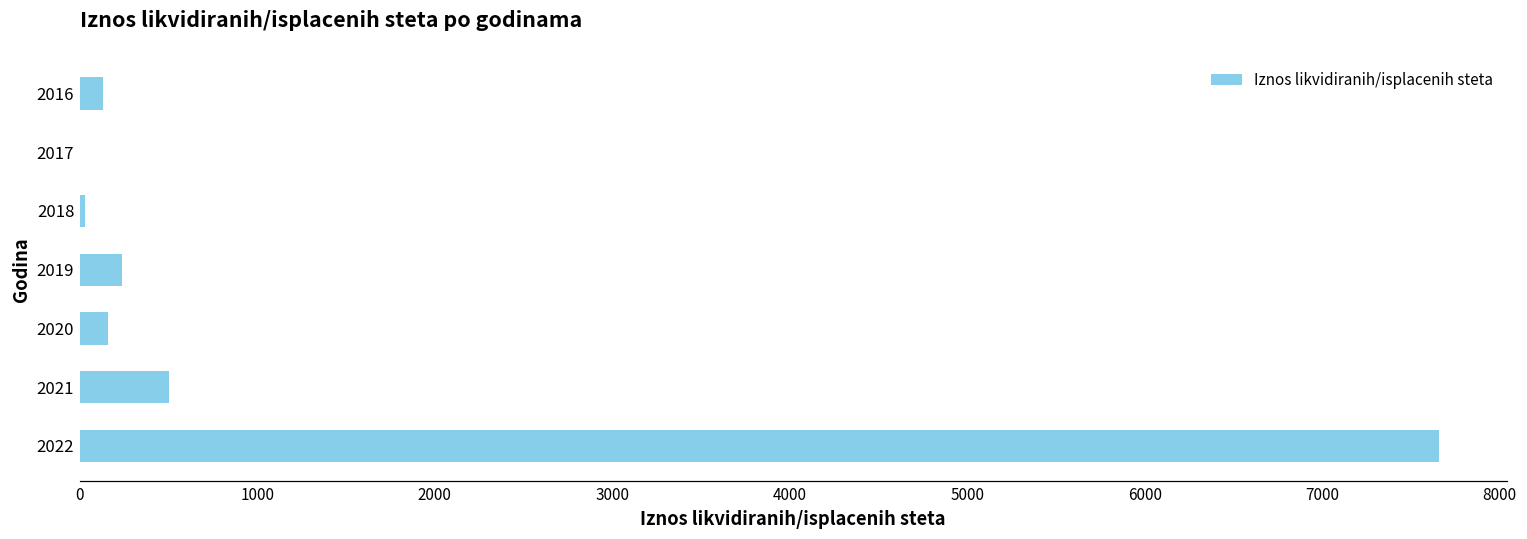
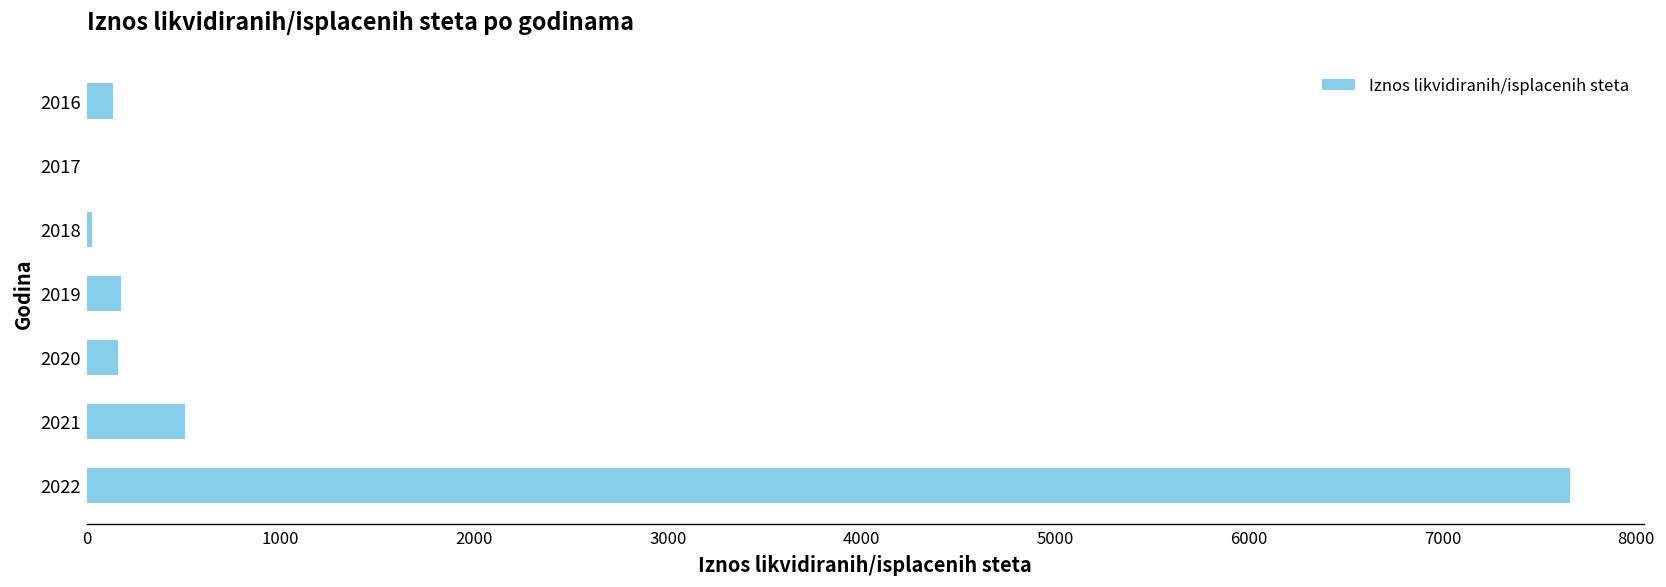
2019: 240 -> 180
